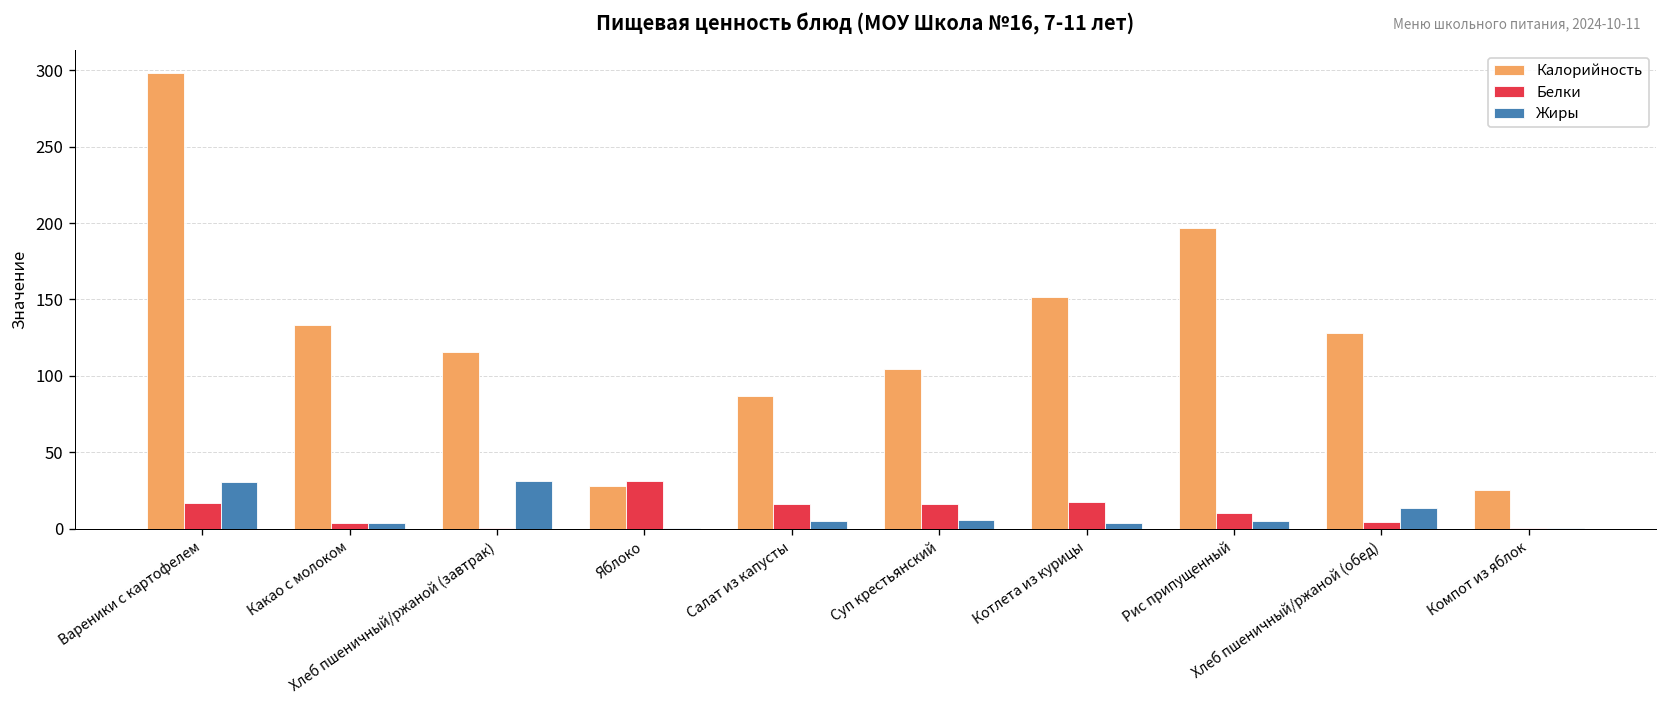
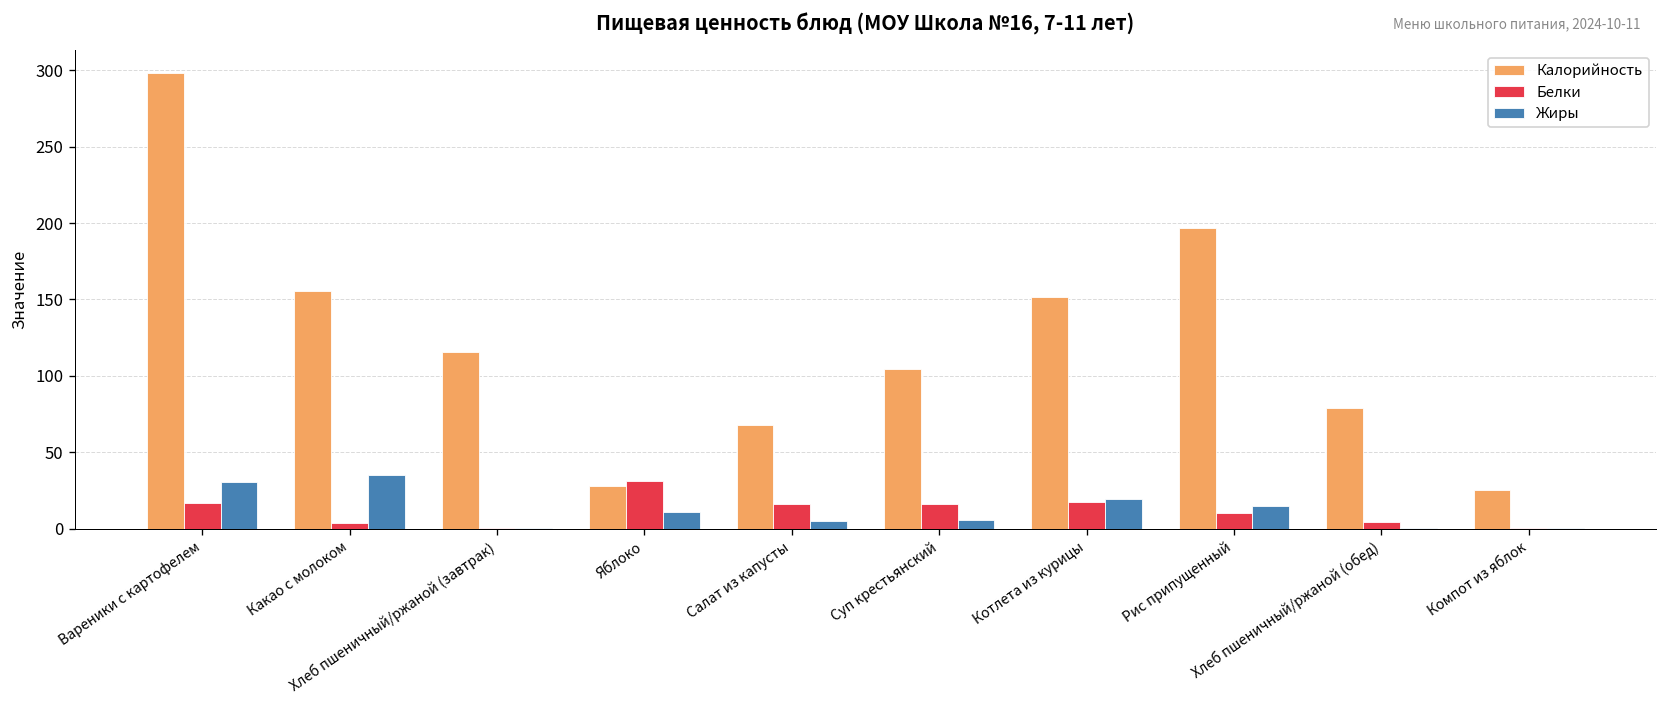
Калорийность, Какао с молоком: 133 -> 155
Жиры, Какао с молоком: 3 -> 35
Жиры, Хлеб пшеничный/ржаной (завтрак): 31 -> 1
Жиры, Яблоко: 0 -> 11
Калорийность, Салат из капусты: 87 -> 68
Жиры, Котлета из курицы: 4 -> 19
Жиры, Рис припущенный: 5 -> 15
Калорийность, Хлеб пшеничный/ржаной (обед): 128 -> 79
Жиры, Хлеб пшеничный/ржаной (обед): 14 -> 1
